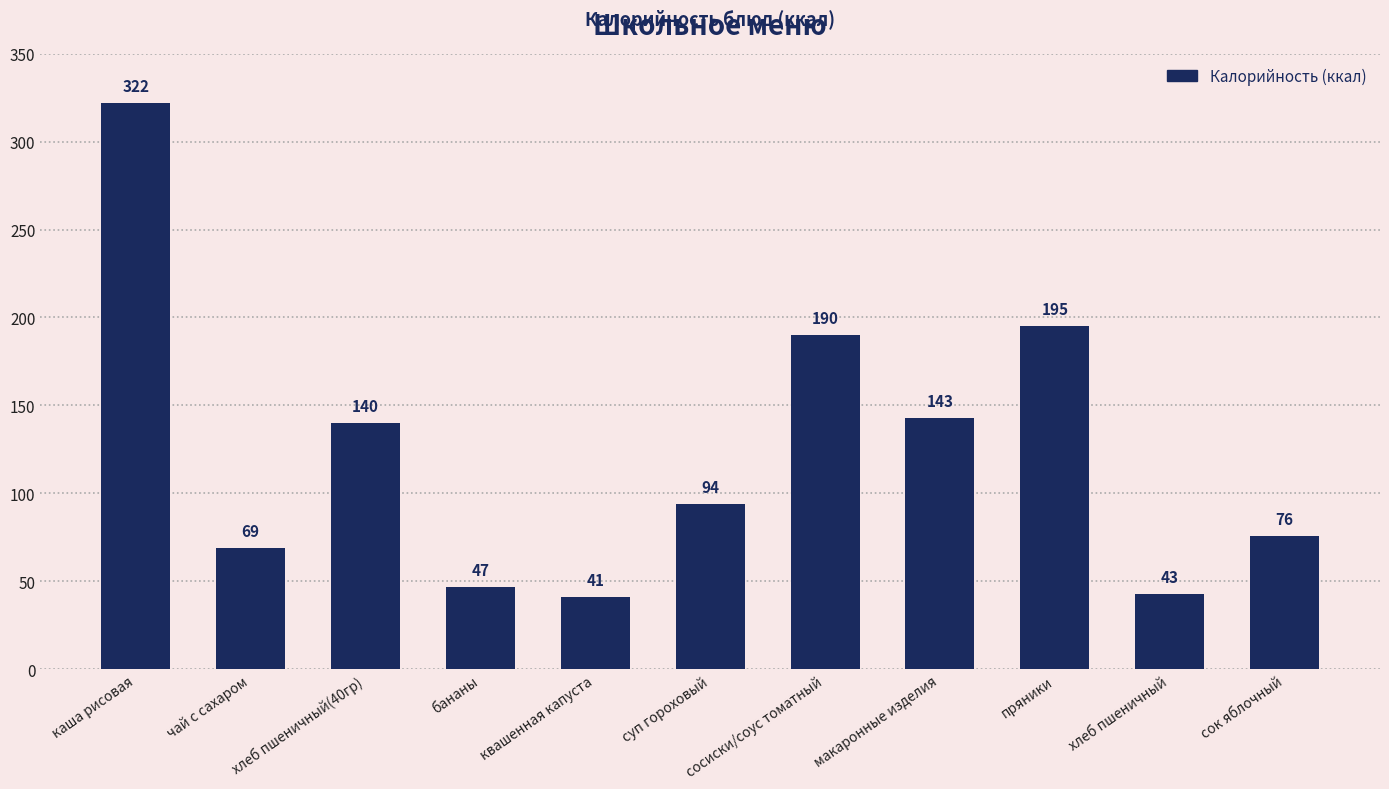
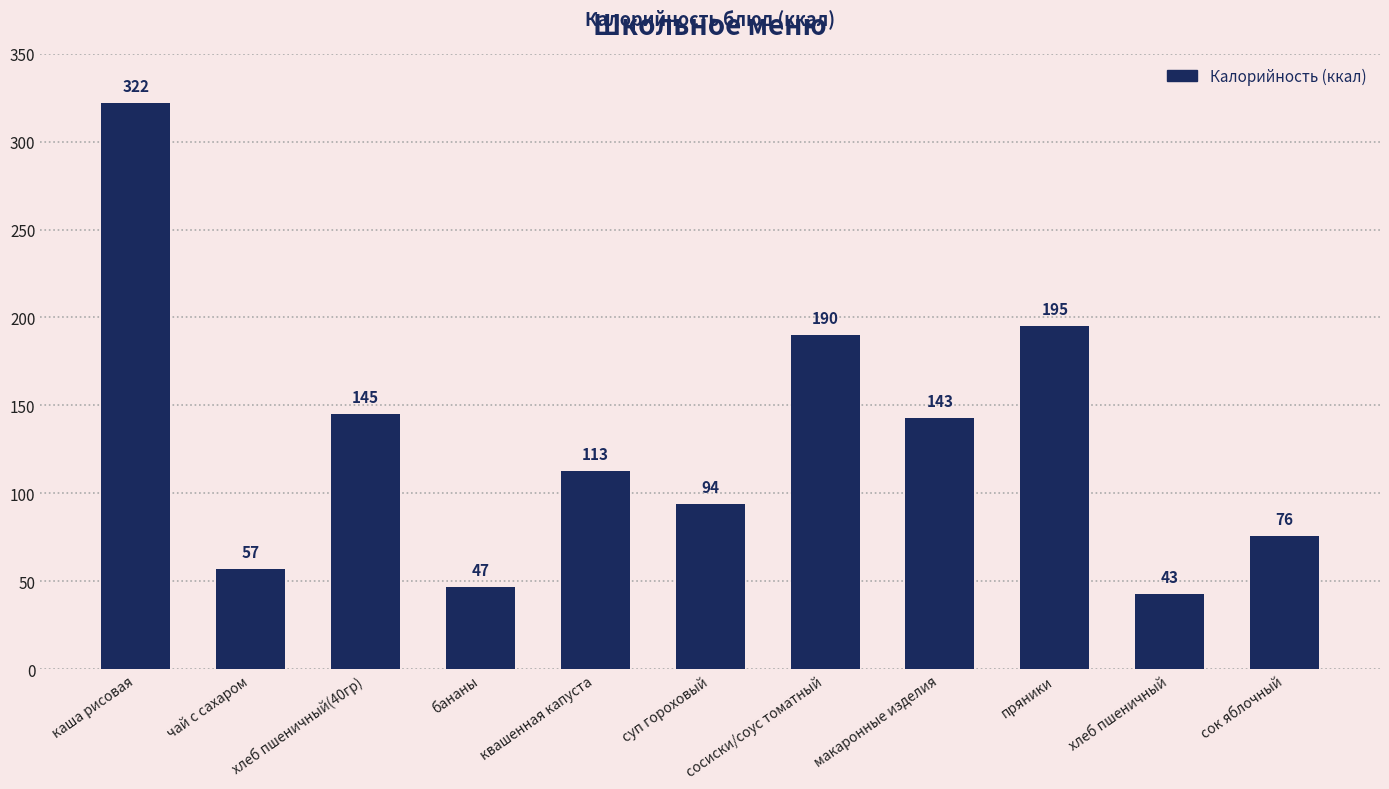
чай с сахаром: 69 -> 57
хлеб пшеничный(40гр): 140 -> 145
квашенная капуста: 41 -> 113
